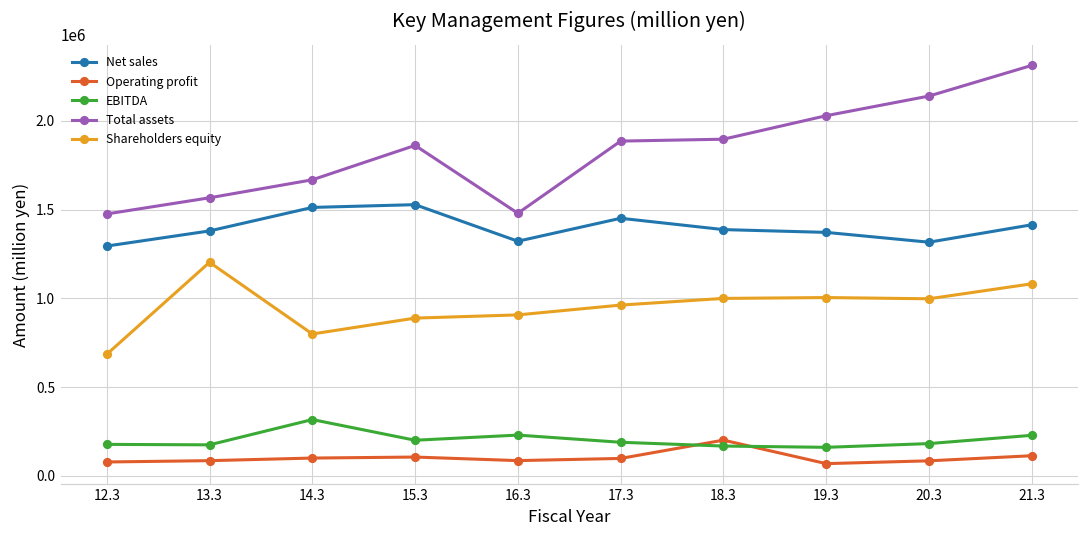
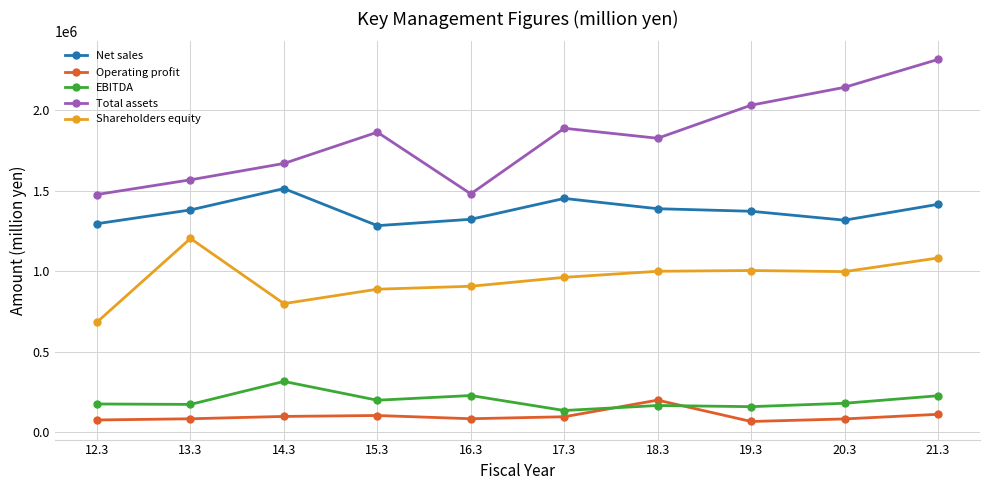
Net sales, 15.3: 1530000 -> 1280000
EBITDA, 17.3: 190000 -> 140000
Total assets, 18.3: 1900000 -> 1820000
